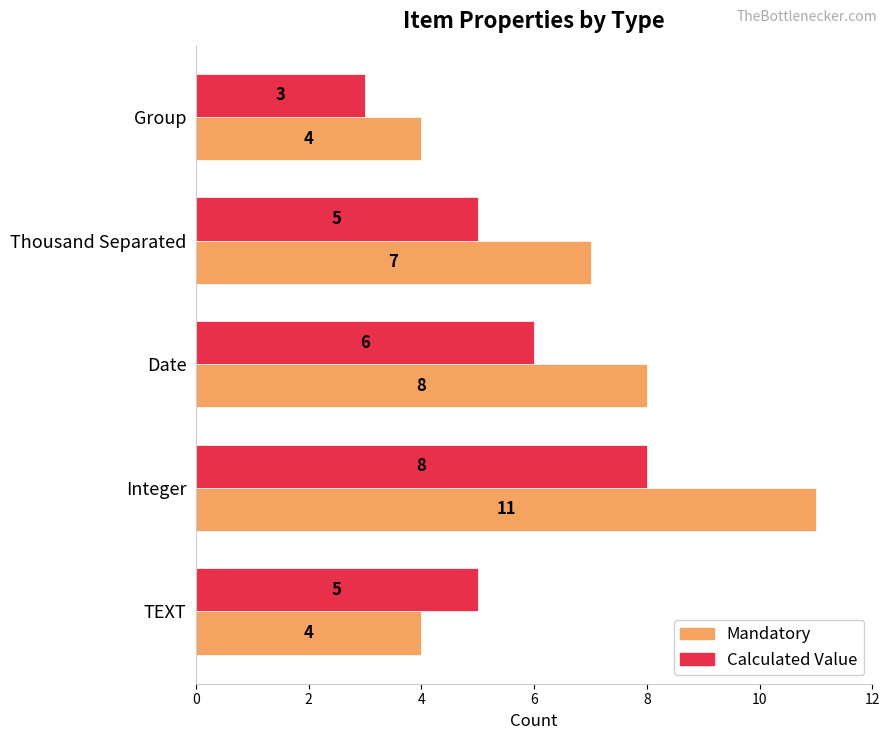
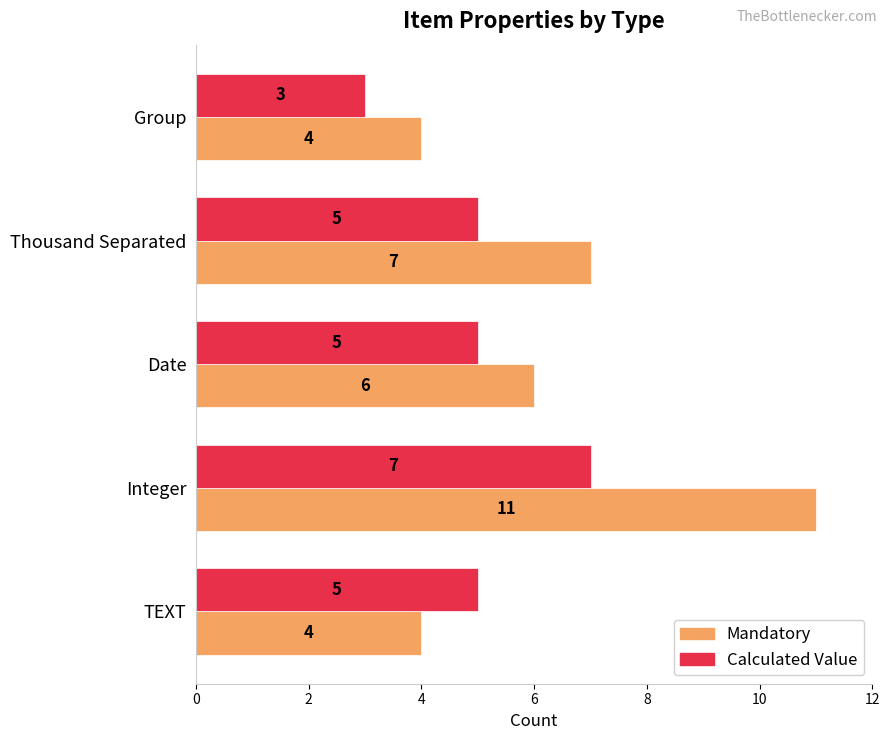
Calculated Value, Date: 6 -> 5
Mandatory, Date: 8 -> 6
Calculated Value, Integer: 8 -> 7
